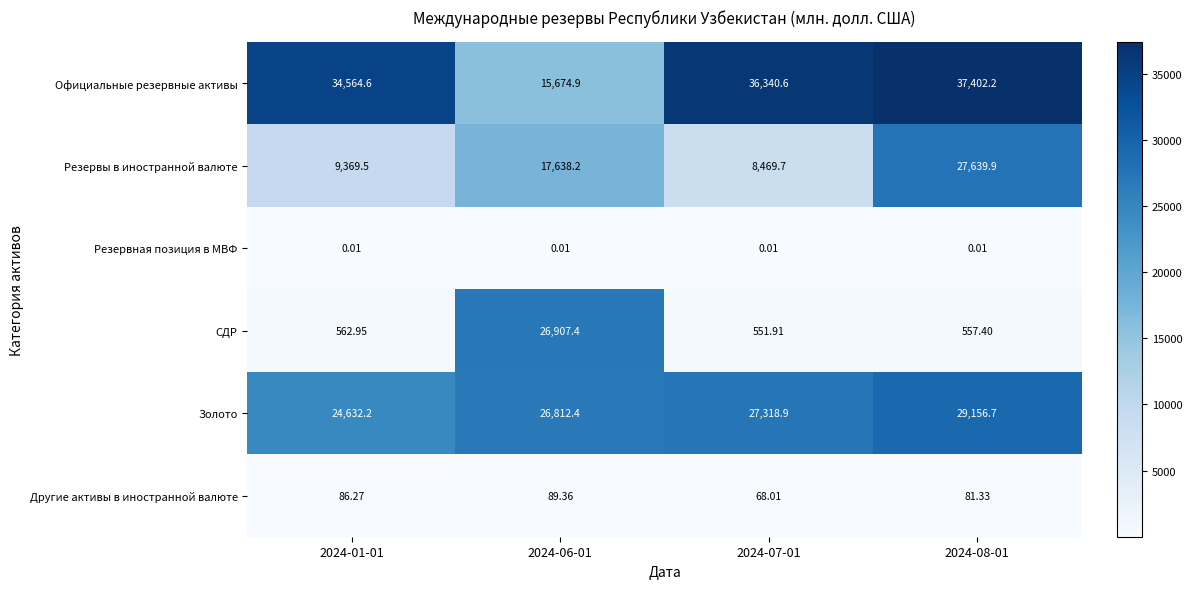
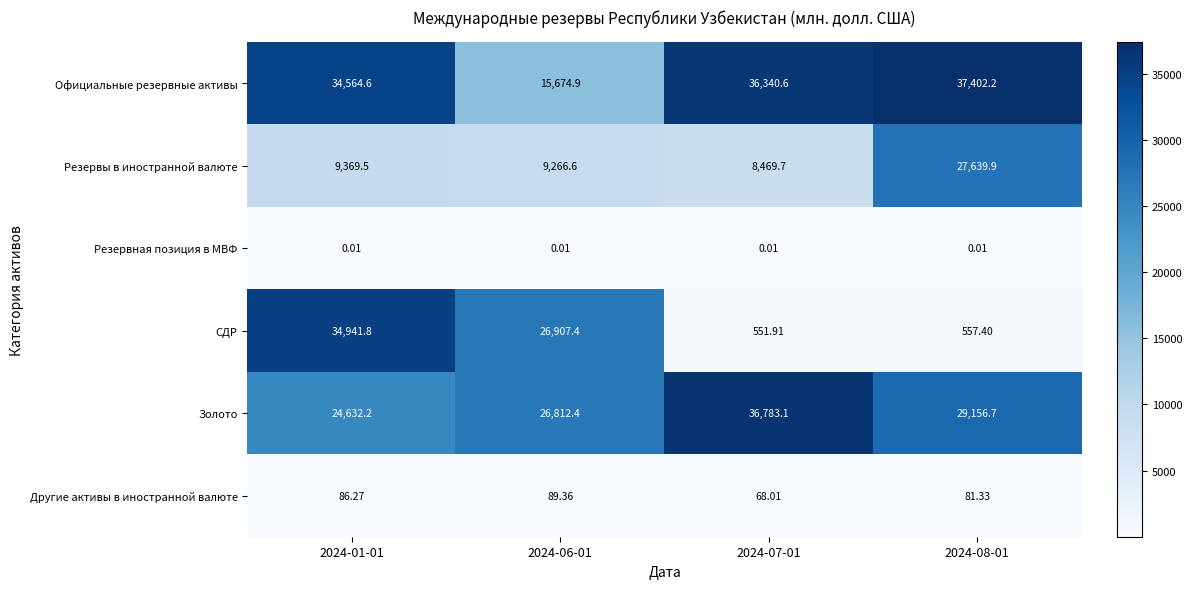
Резервы в иностранной валюте, 2024-06-01: 17,638.2 -> 9,266.6
СДР, 2024-01-01: 562.95 -> 34,941.8
Золото, 2024-07-01: 27,318.9 -> 36,783.1
